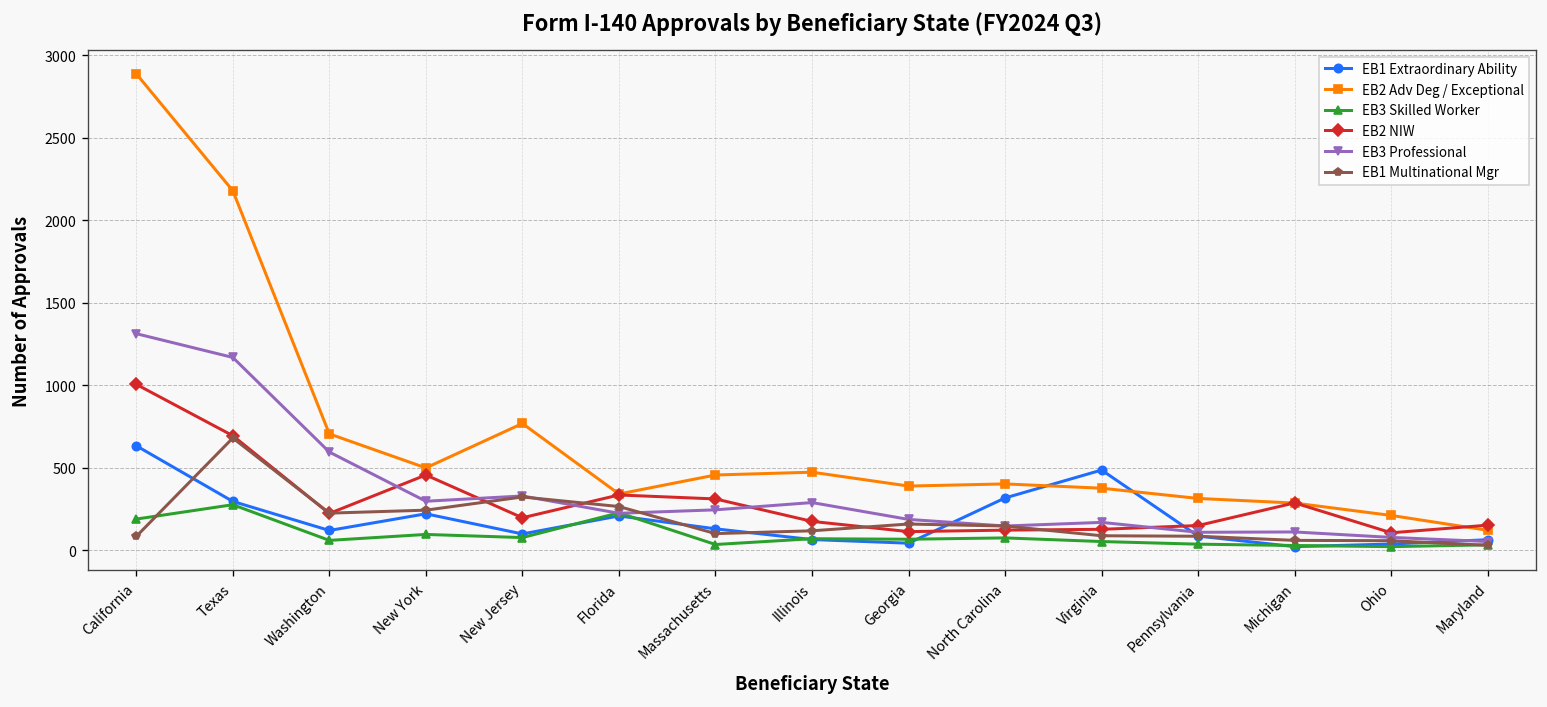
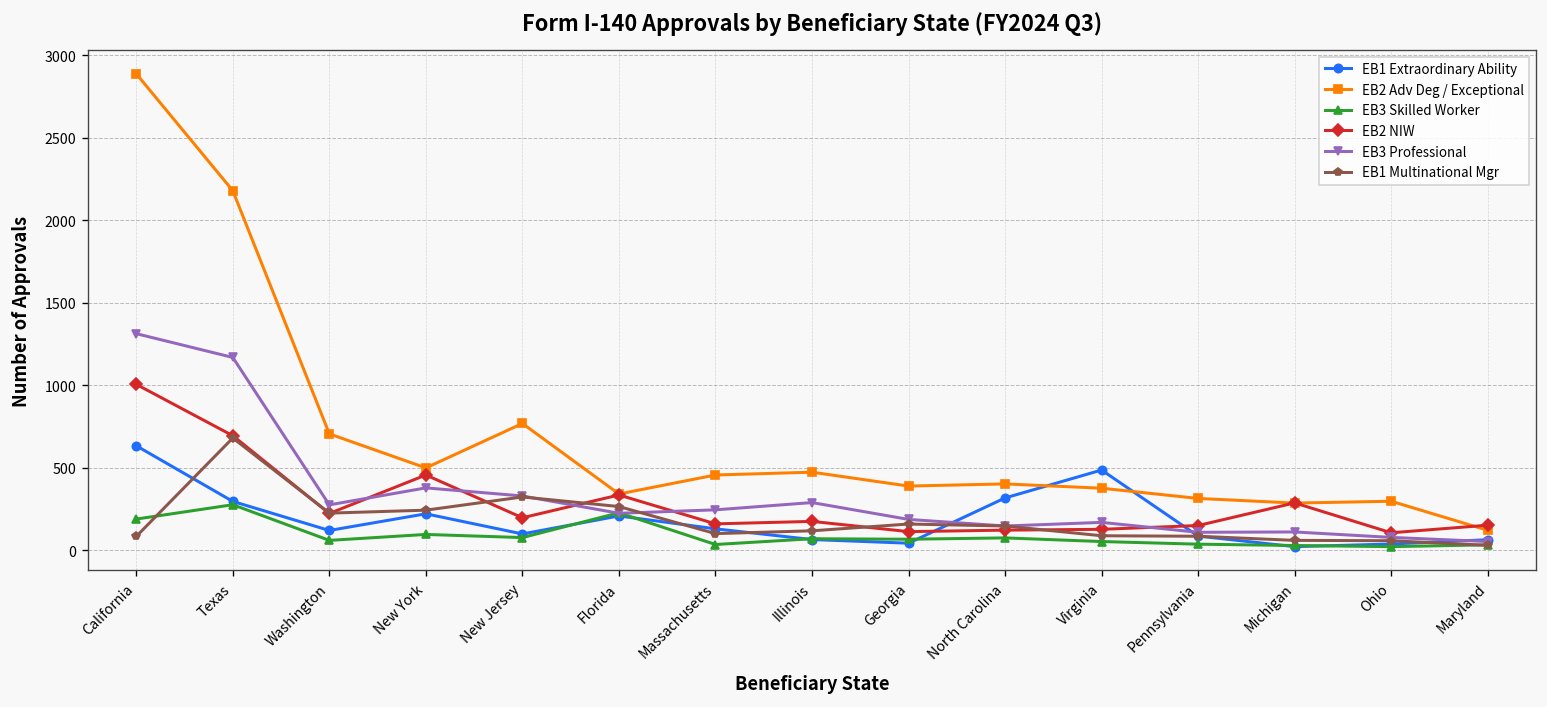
EB3 Professional, Washington: 600 -> 280
EB3 Professional, New York: 300 -> 380
EB2 NIW, Massachusetts: 310 -> 160
EB2 Adv Deg / Exceptional, Ohio: 210 -> 300
